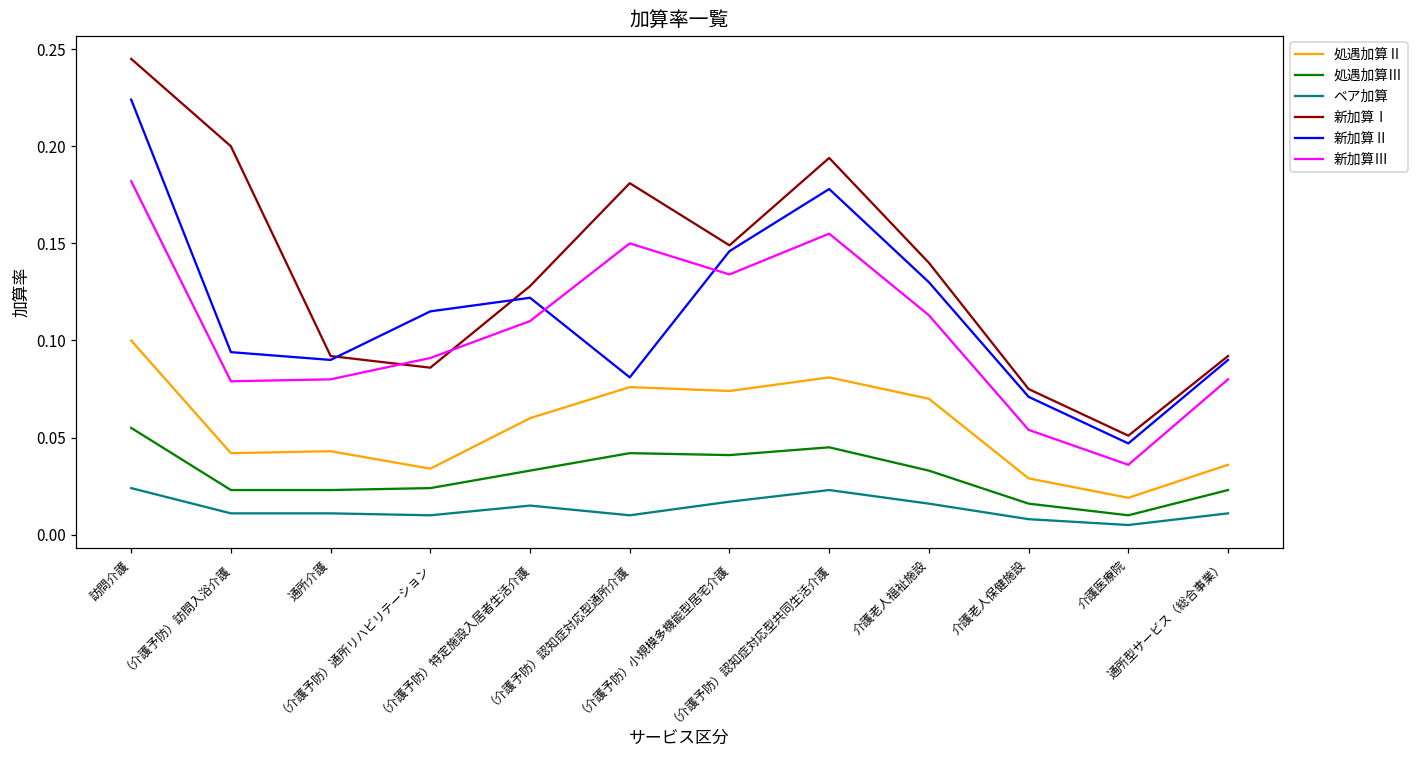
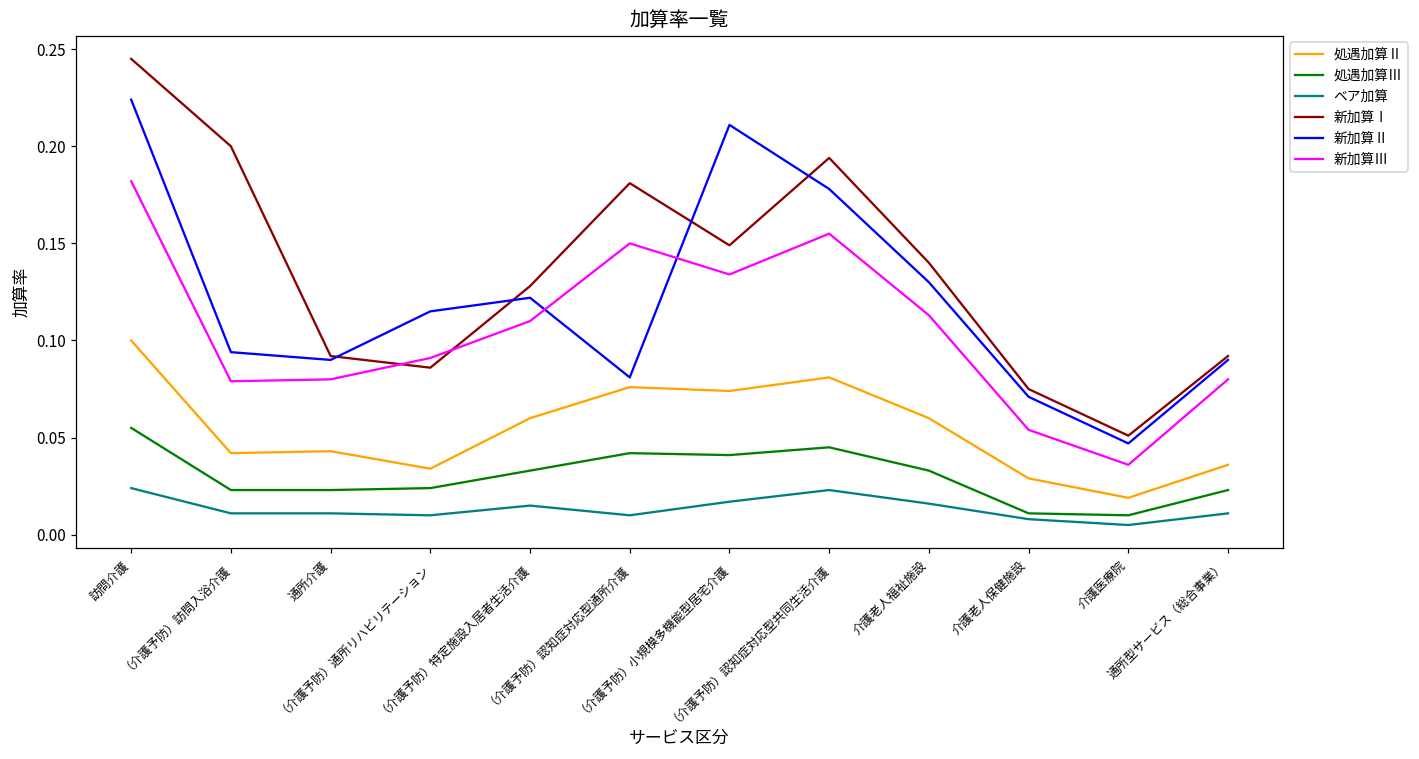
新加算Ⅱ, （介護予防）小規模多機能型居宅介護: 0.146 -> 0.211
処遇加算Ⅱ, 介護老人福祉施設: 0.07 -> 0.06
処遇加算Ⅲ, 介護老人保健施設: 0.016 -> 0.011
